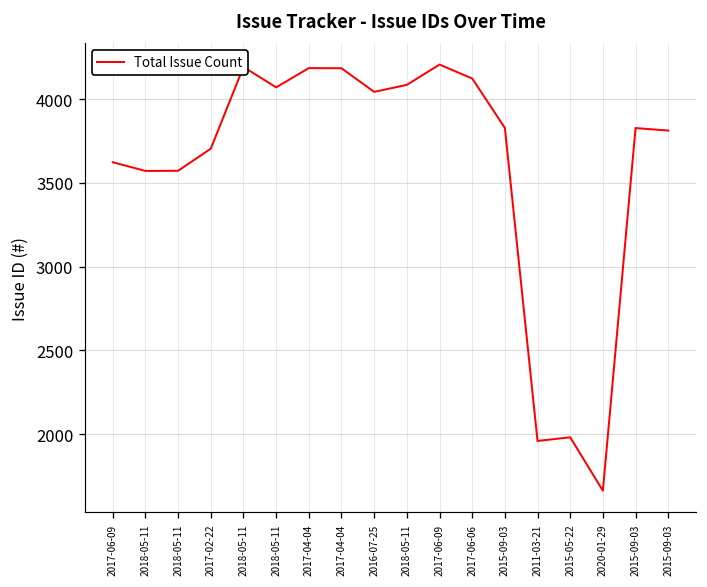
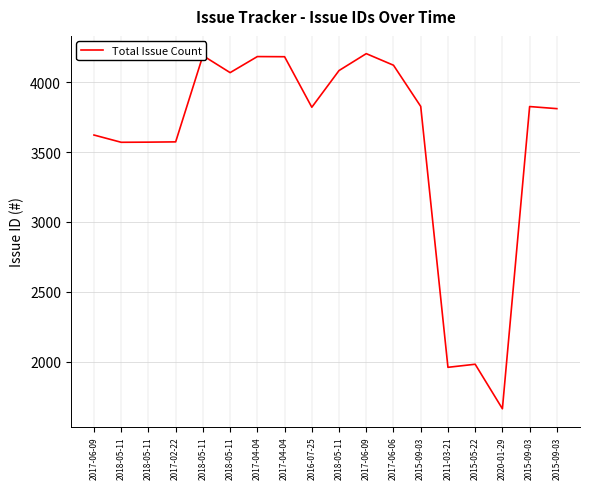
2017-02-22: 3700 -> 3570
2016-07-25: 4040 -> 3820
